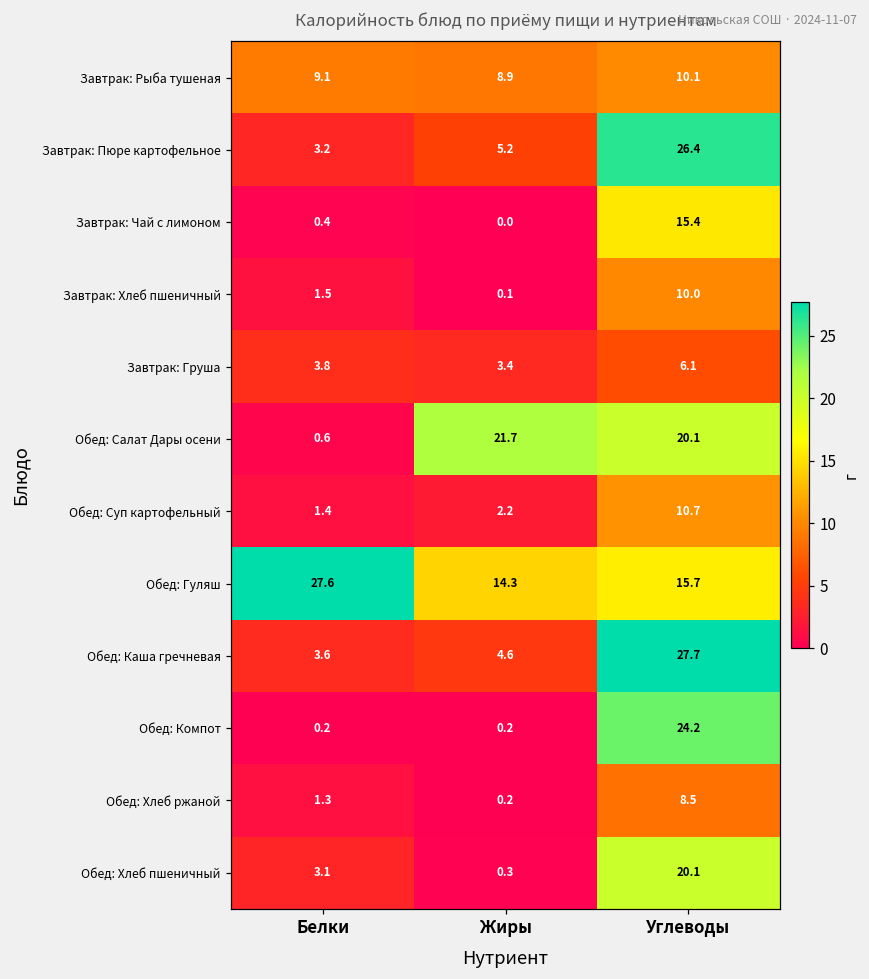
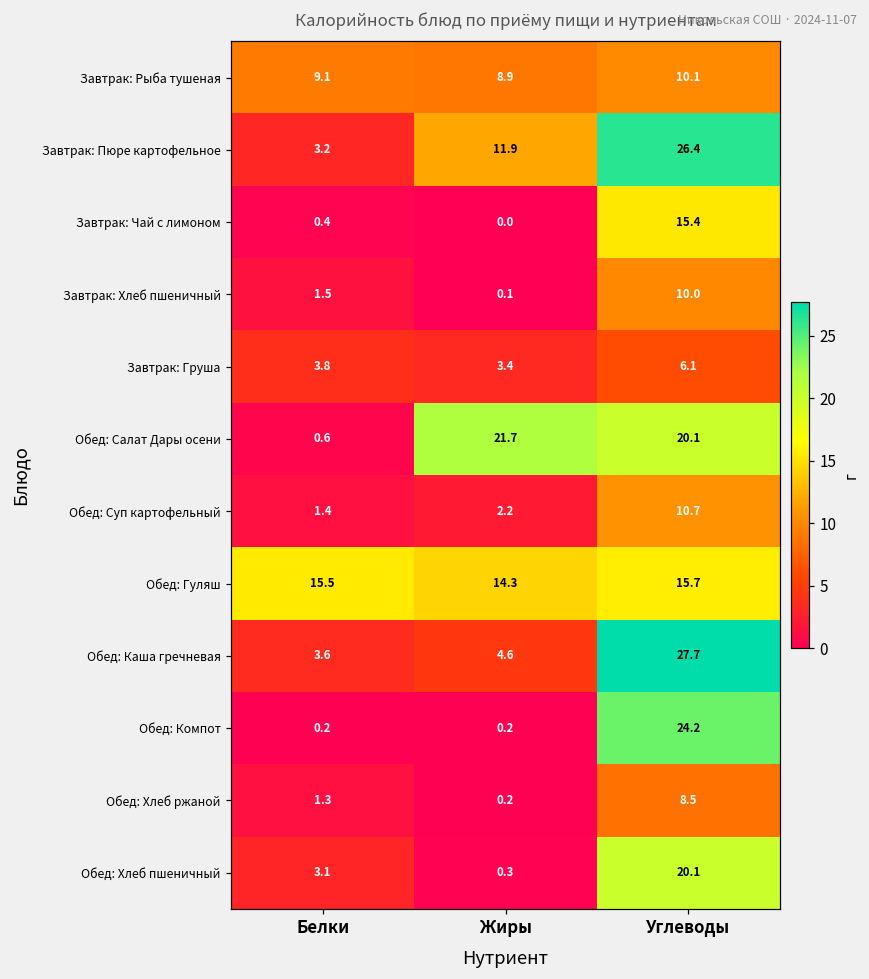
Завтрак: Пюре картофельное, Жиры: 5.2 -> 11.9
Обед: Гуляш, Белки: 27.6 -> 15.5
